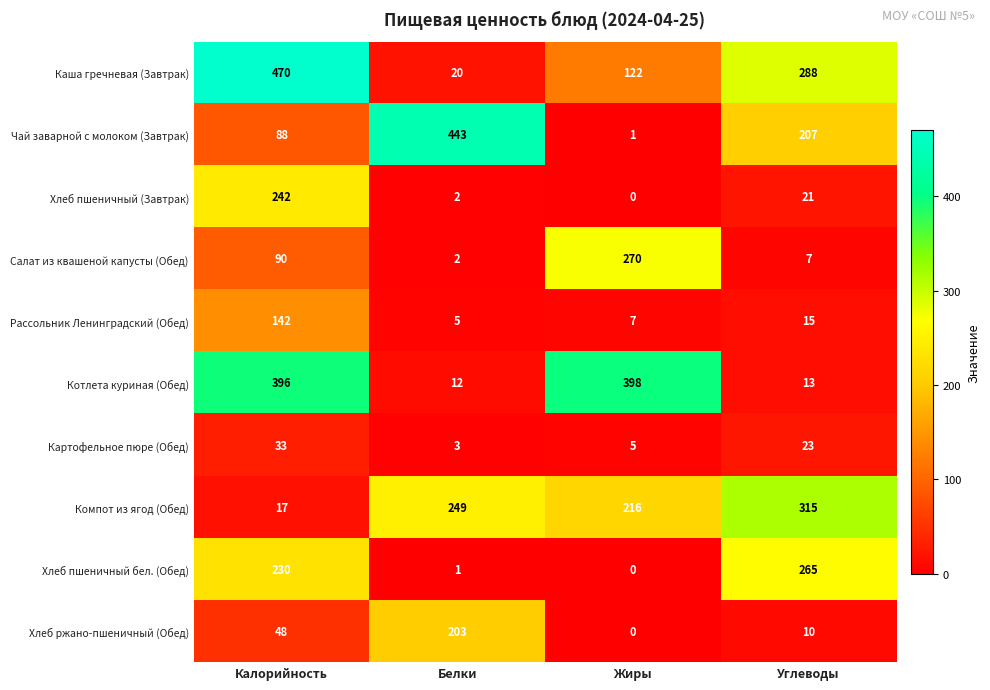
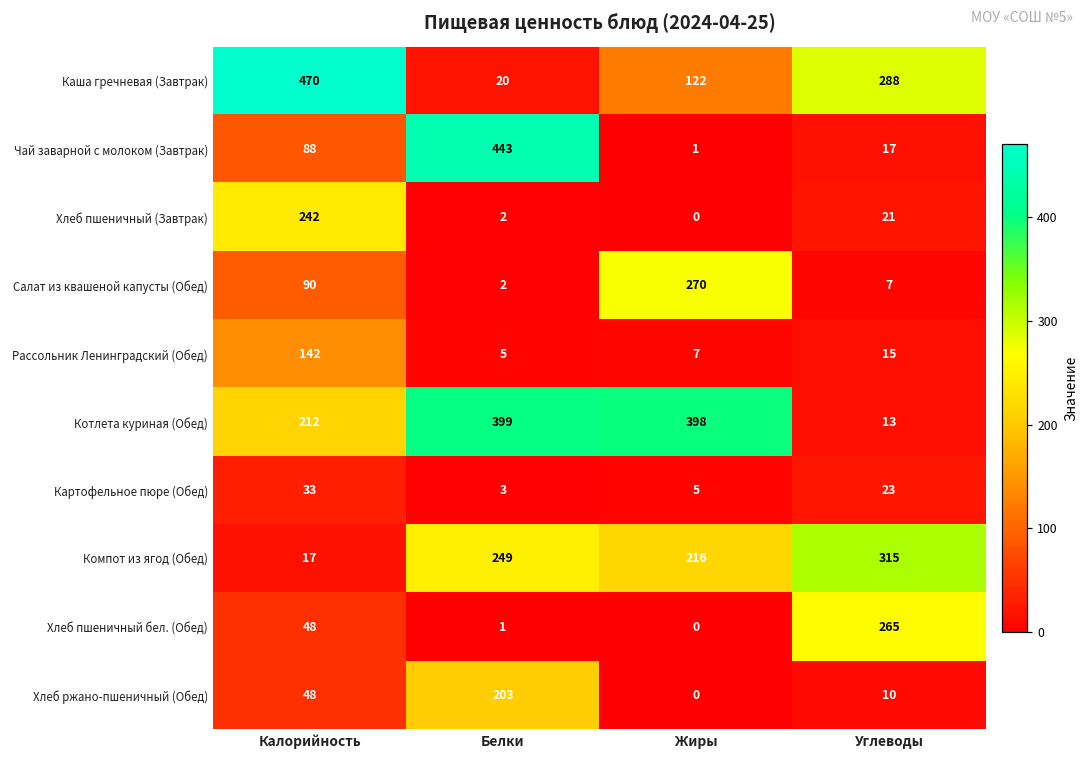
Чай заварной с молоком (Завтрак), Углеводы: 207 -> 17
Котлета куриная (Обед), Калорийность: 396 -> 212
Котлета куриная (Обед), Белки: 12 -> 399
Хлеб пшеничный бел. (Обед), Калорийность: 230 -> 48
